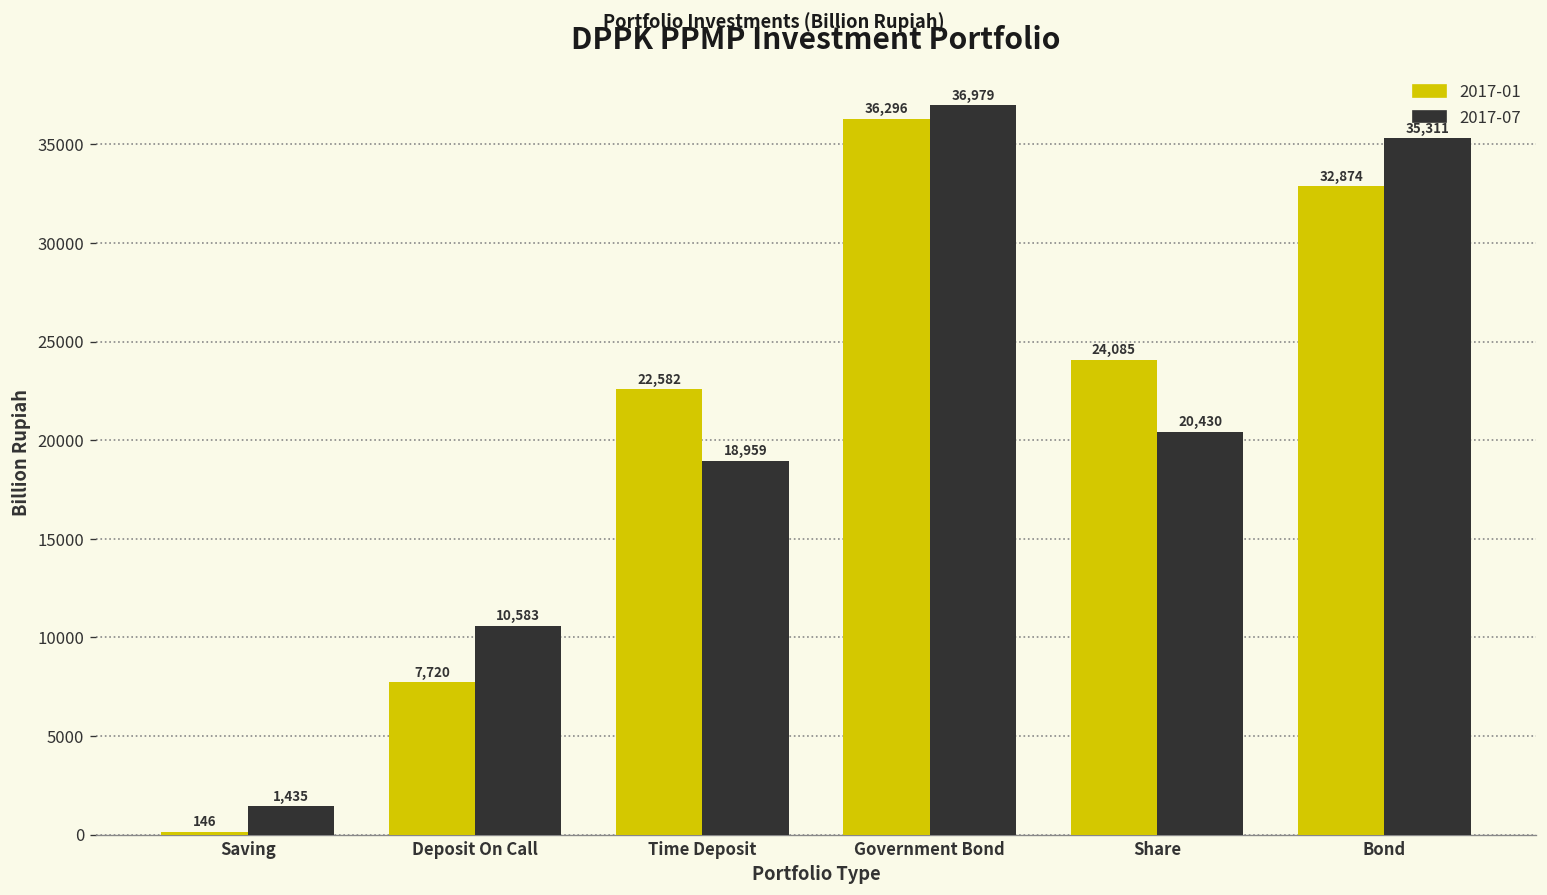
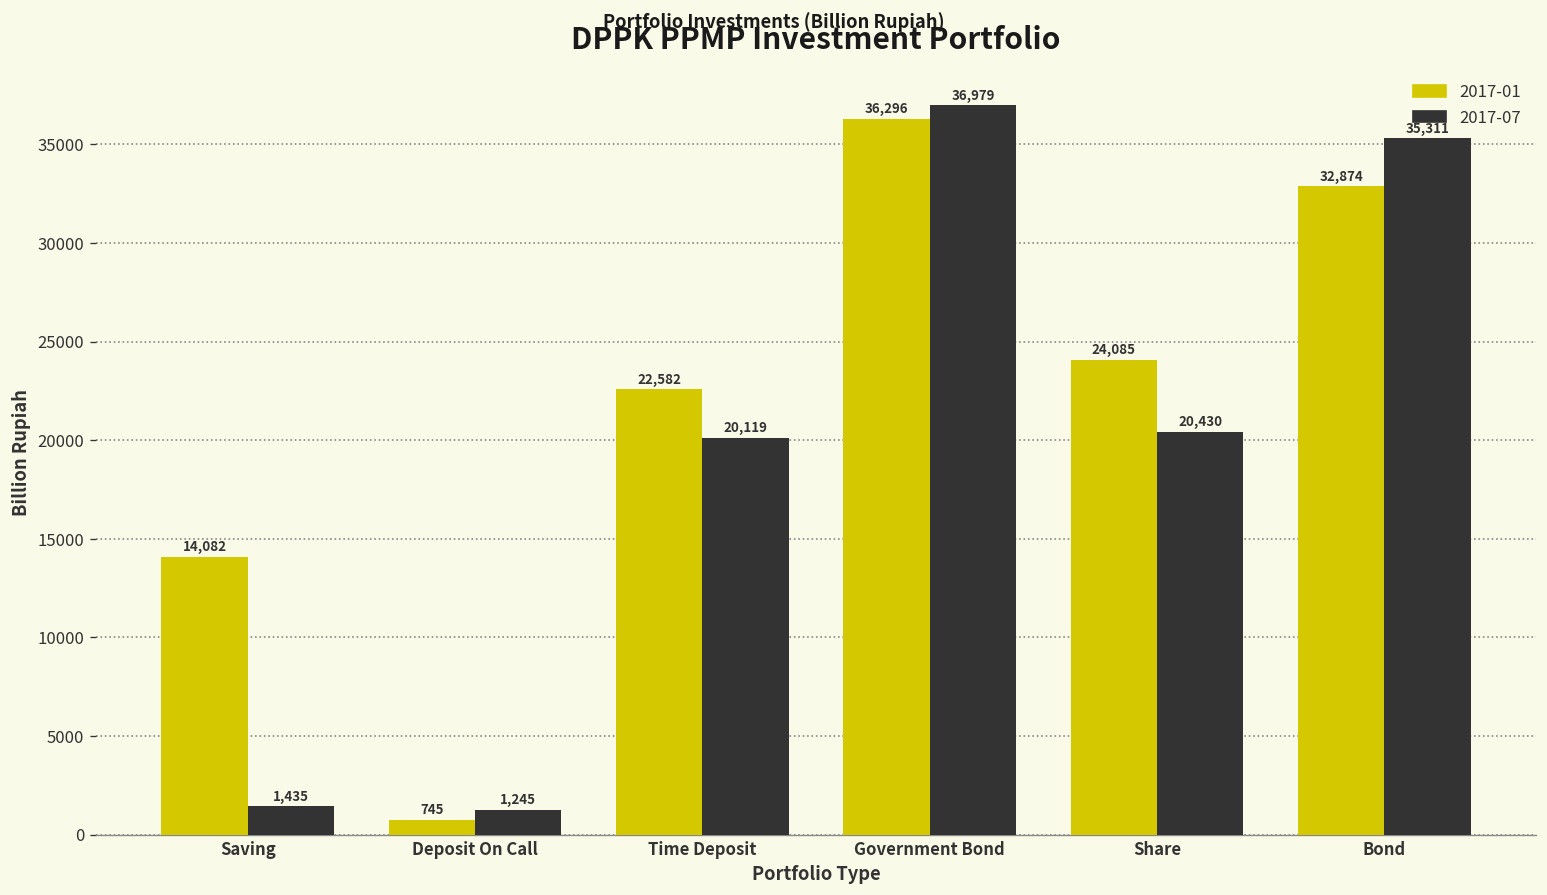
2017-01, Saving: 146 -> 14,082
2017-01, Deposit On Call: 7,720 -> 745
2017-07, Deposit On Call: 10,583 -> 1,245
2017-07, Time Deposit: 18,959 -> 20,119
